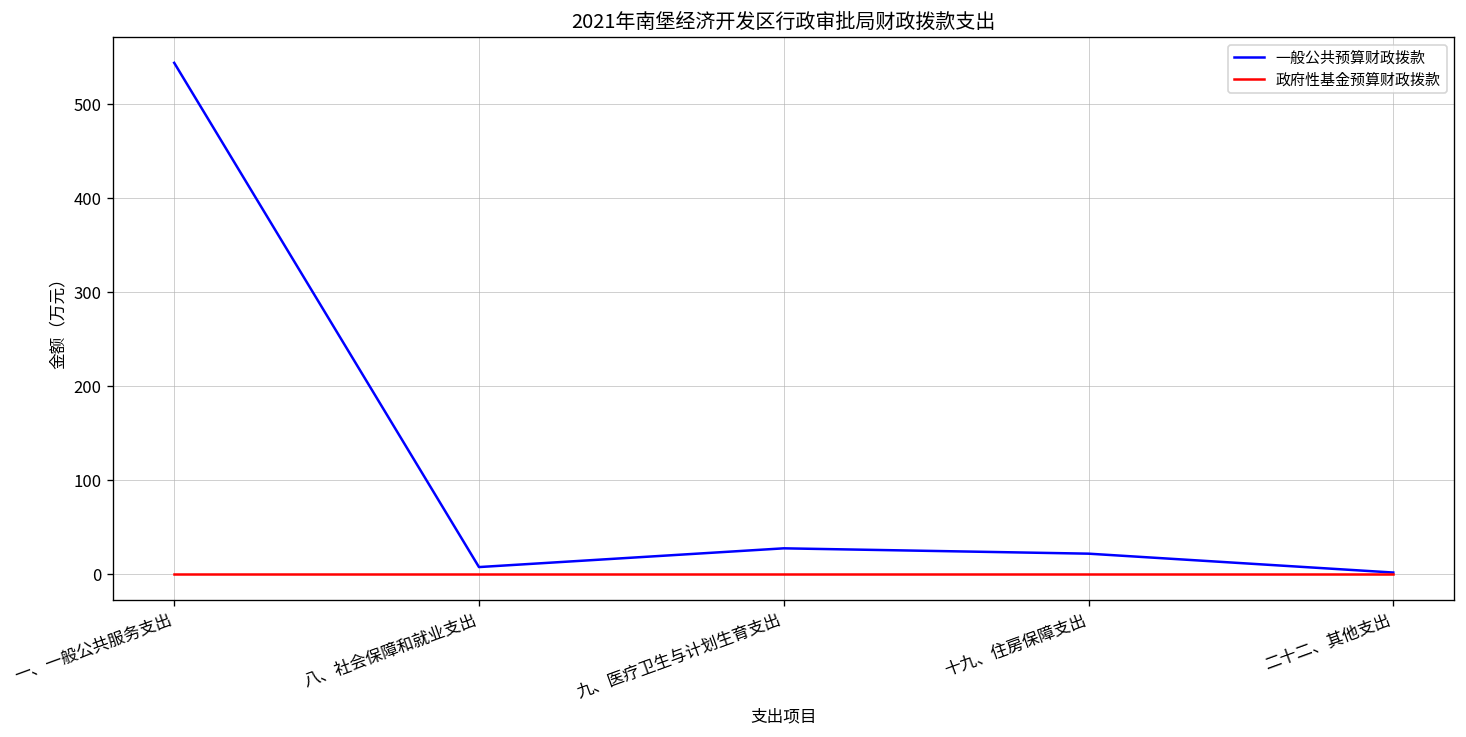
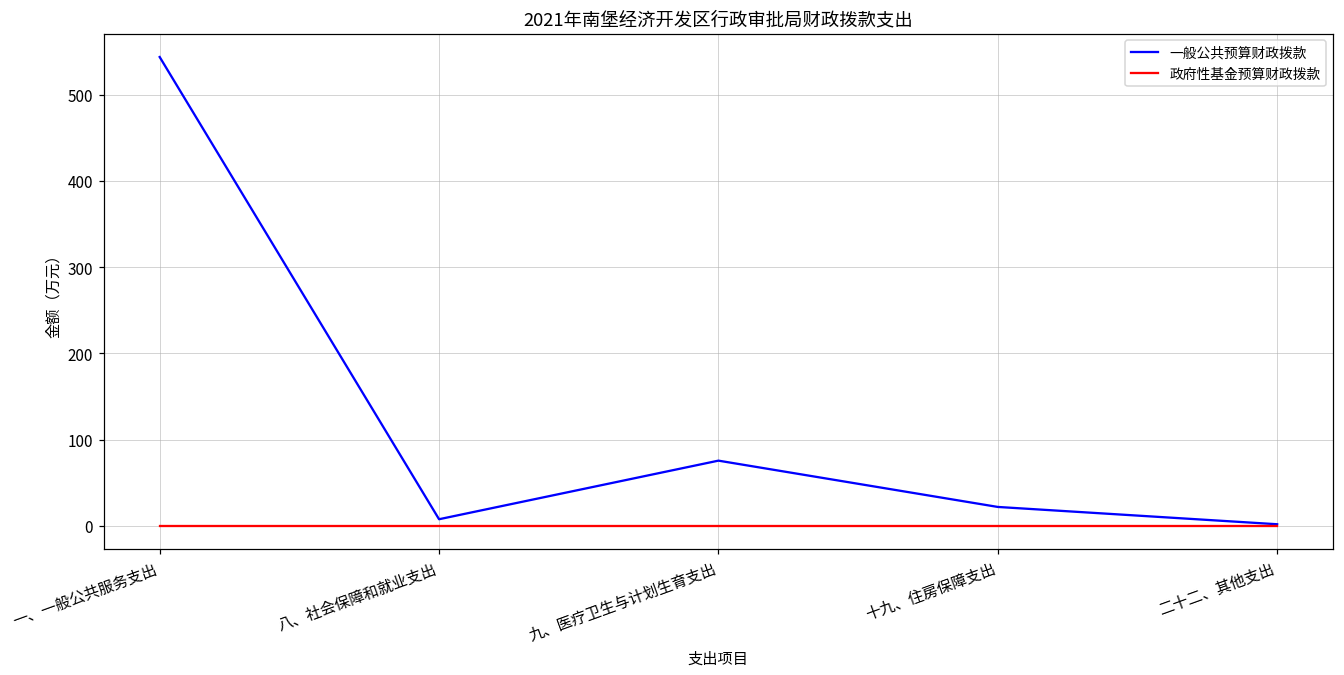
一般公共预算财政拨款, 九、医疗卫生与计划生育支出: 30 -> 80
